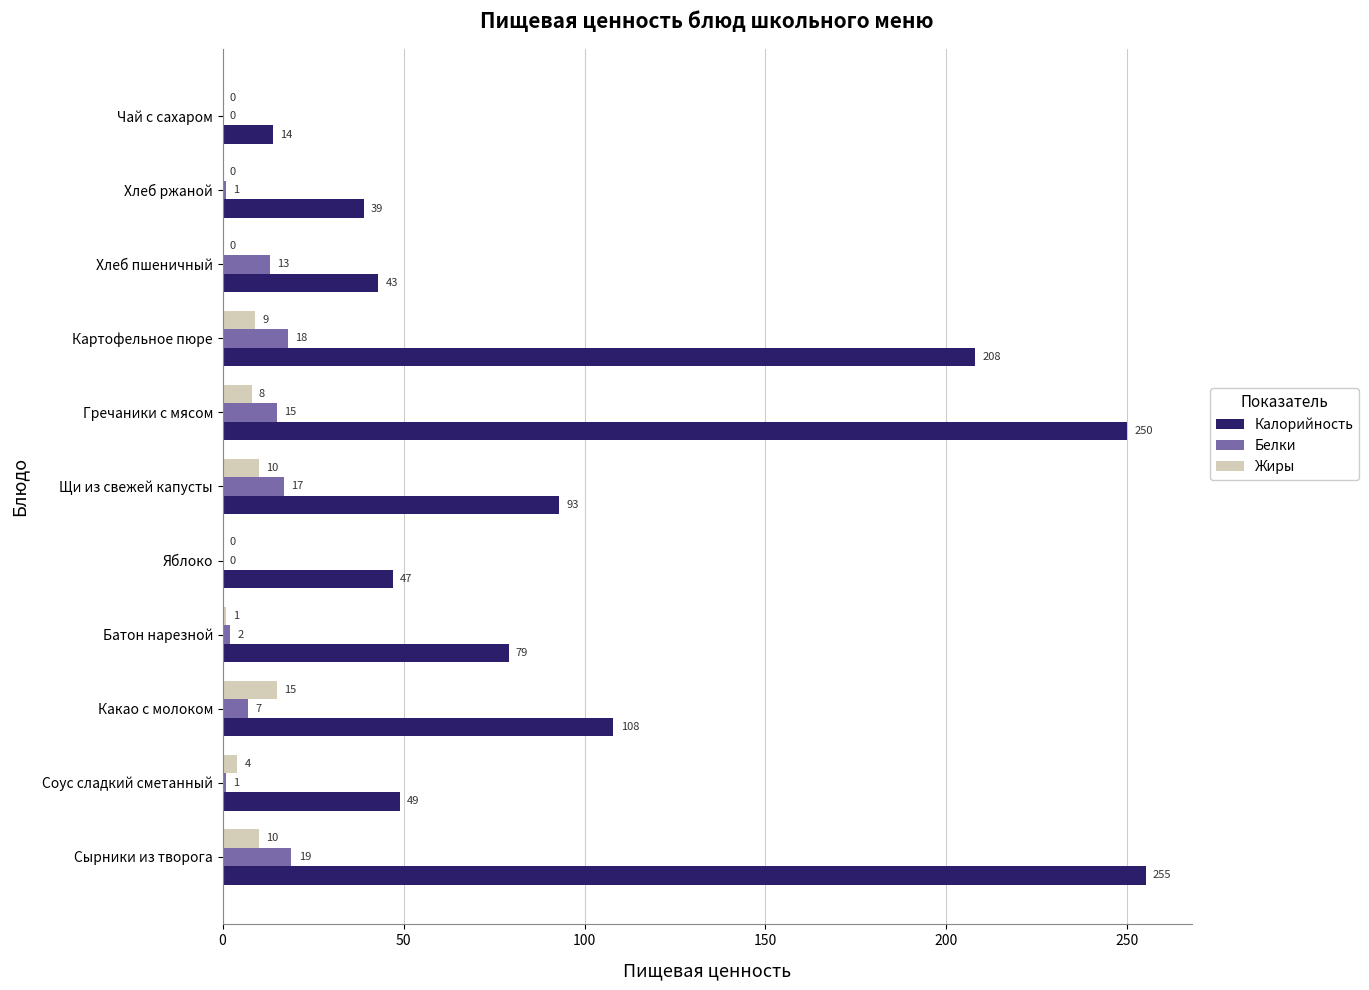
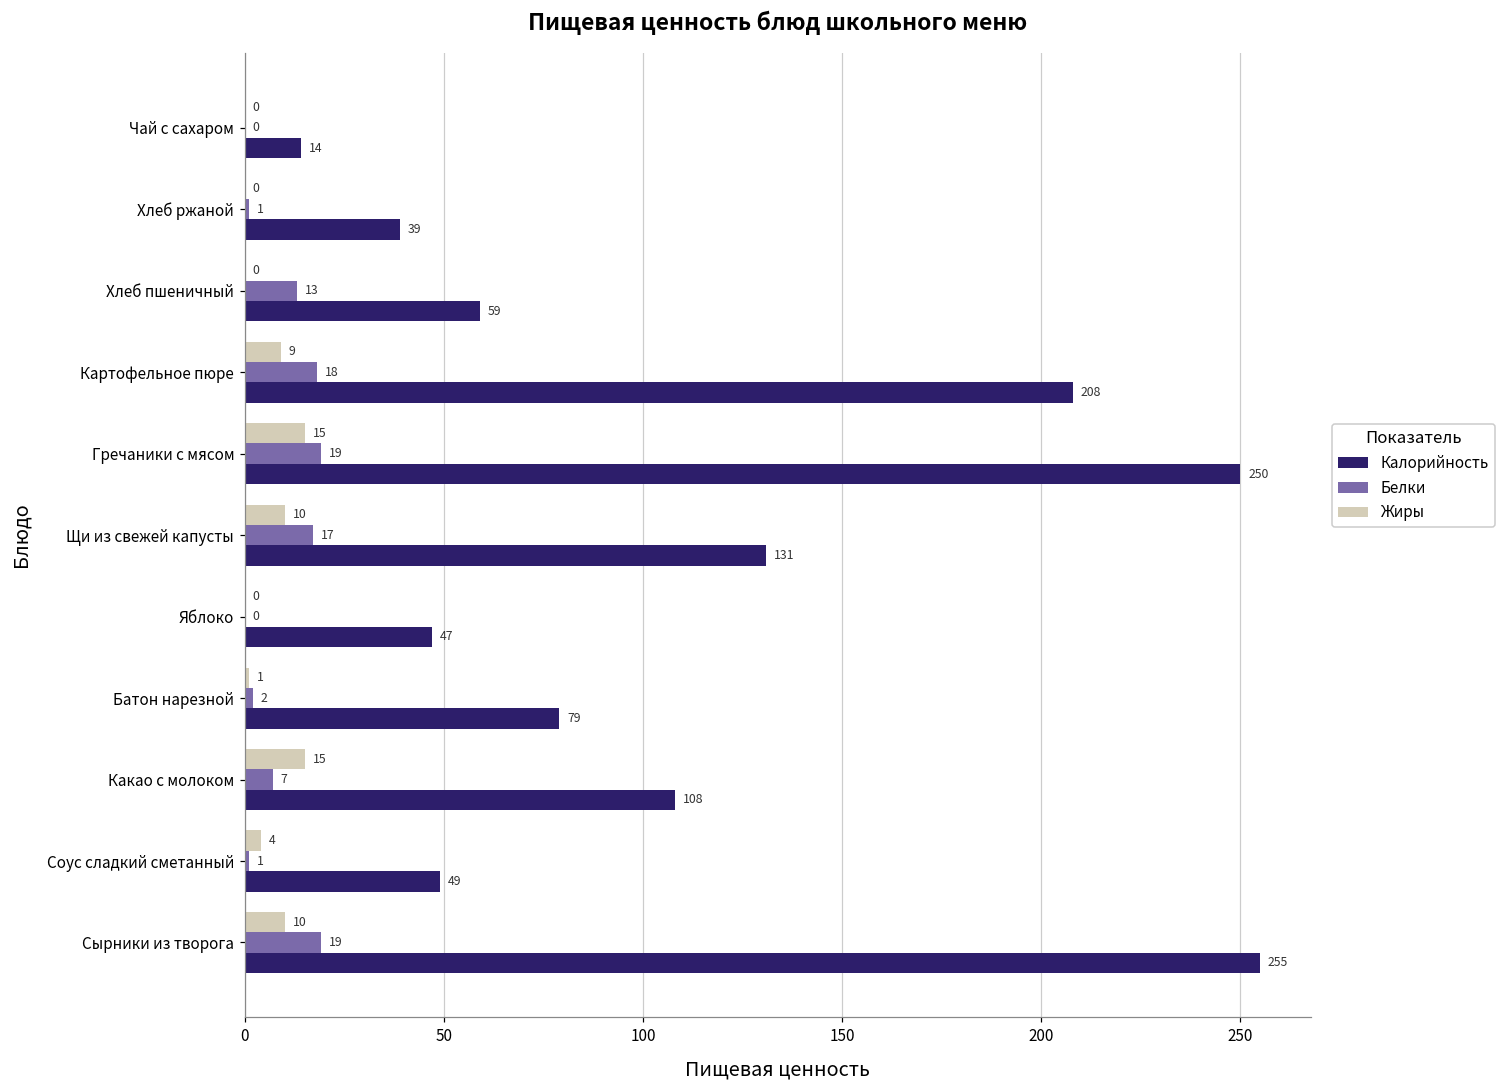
Калорийность, Хлеб пшеничный: 43 -> 59
Жиры, Гречаники с мясом: 8 -> 15
Белки, Гречаники с мясом: 15 -> 19
Калорийность, Щи из свежей капусты: 93 -> 131
